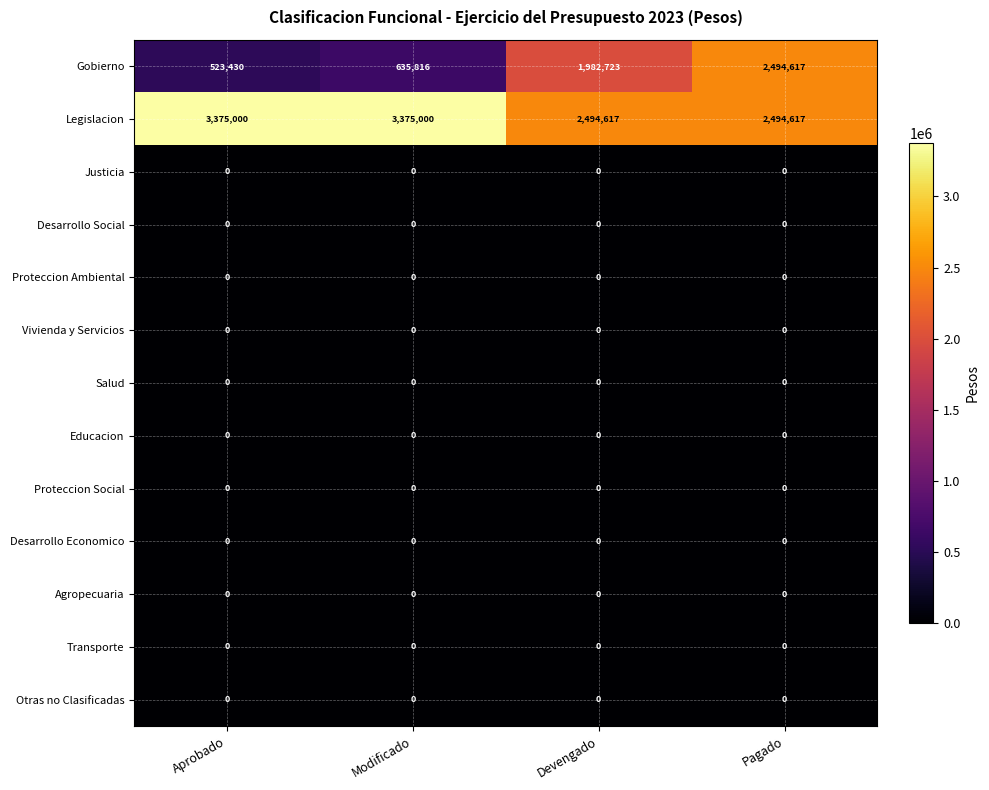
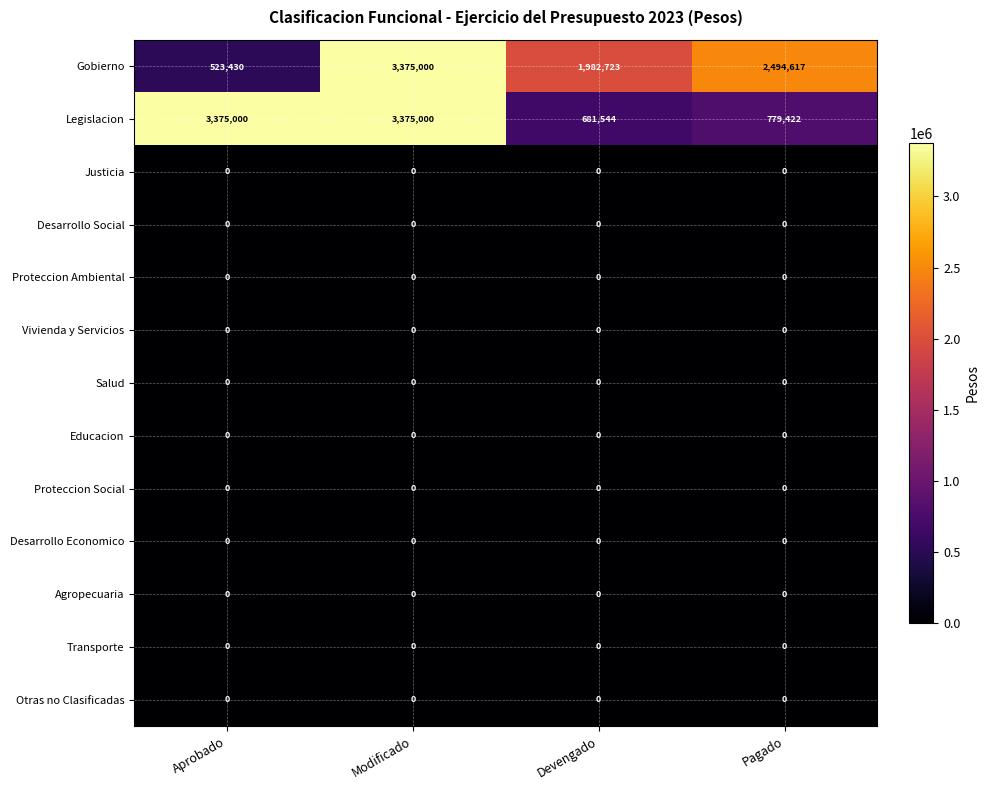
Gobierno, Modificado: 635,816 -> 3,375,000
Legislacion, Devengado: 2,494,617 -> 681,544
Legislacion, Pagado: 2,494,617 -> 779,422
